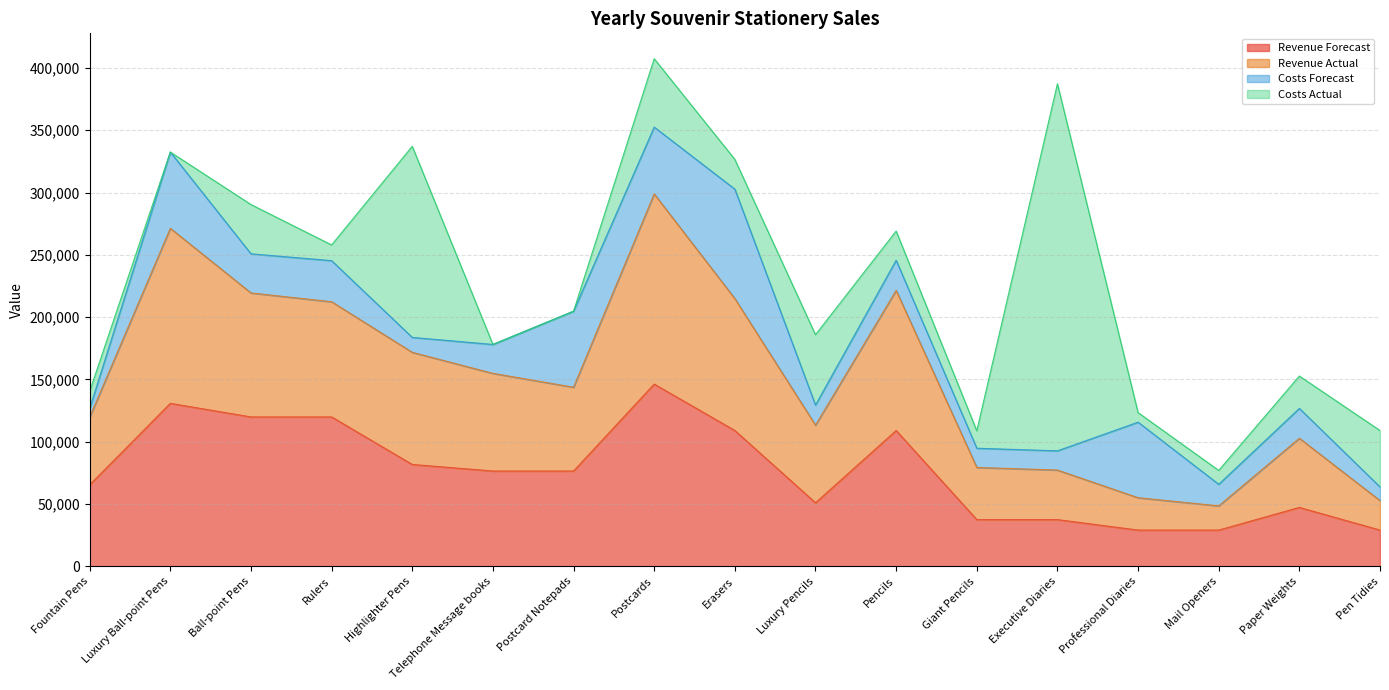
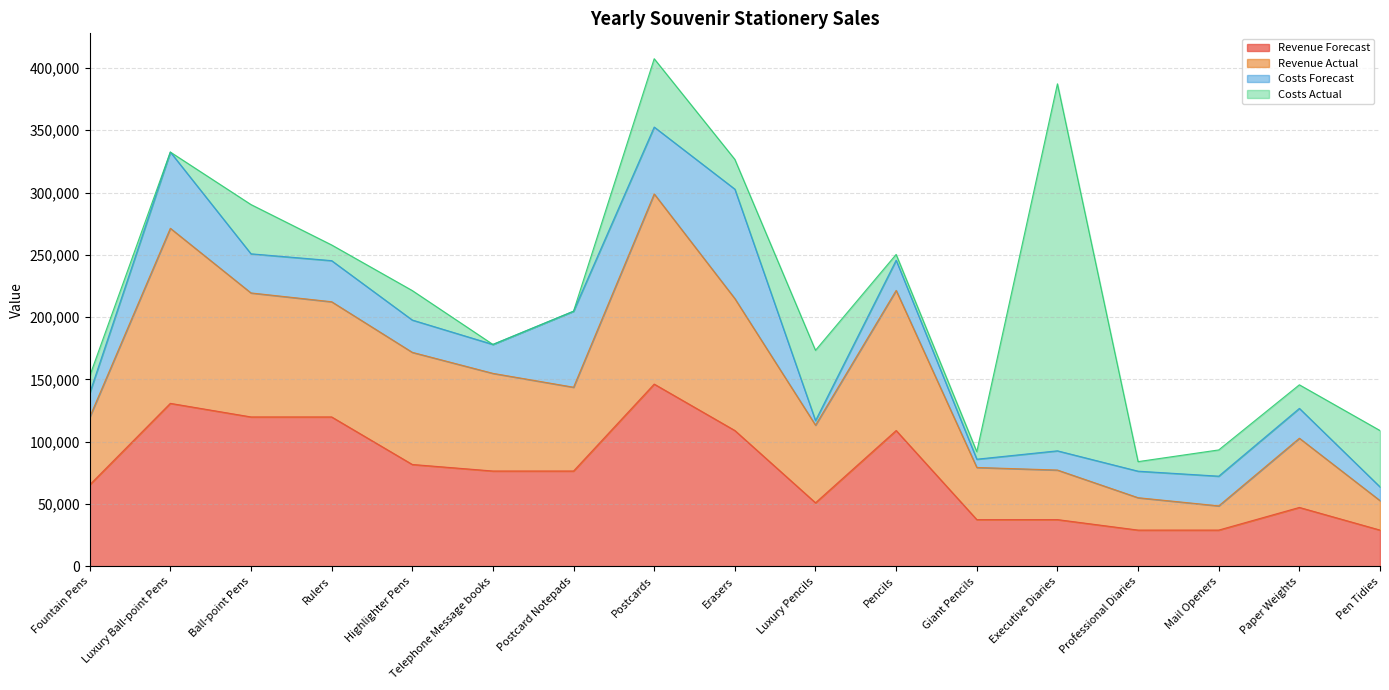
Costs Forecast, Fountain Pens: 7,000 -> 19,000
Costs Forecast, Highlighter Pens: 12,000 -> 26,000
Costs Actual, Highlighter Pens: 153,000 -> 24,000
Costs Forecast, Luxury Pencils: 16,000 -> 4,000
Costs Actual, Pencils: 23,000 -> 5,000
Costs Forecast, Giant Pencils: 15,000 -> 7,000
Costs Actual, Giant Pencils: 14,000 -> 6,000
Costs Forecast, Professional Diaries: 61,000 -> 21,000
Costs Forecast, Mail Openers: 17,000 -> 24,000
Costs Actual, Mail Openers: 11,000 -> 21,000
Costs Actual, Paper Weights: 26,000 -> 19,000
